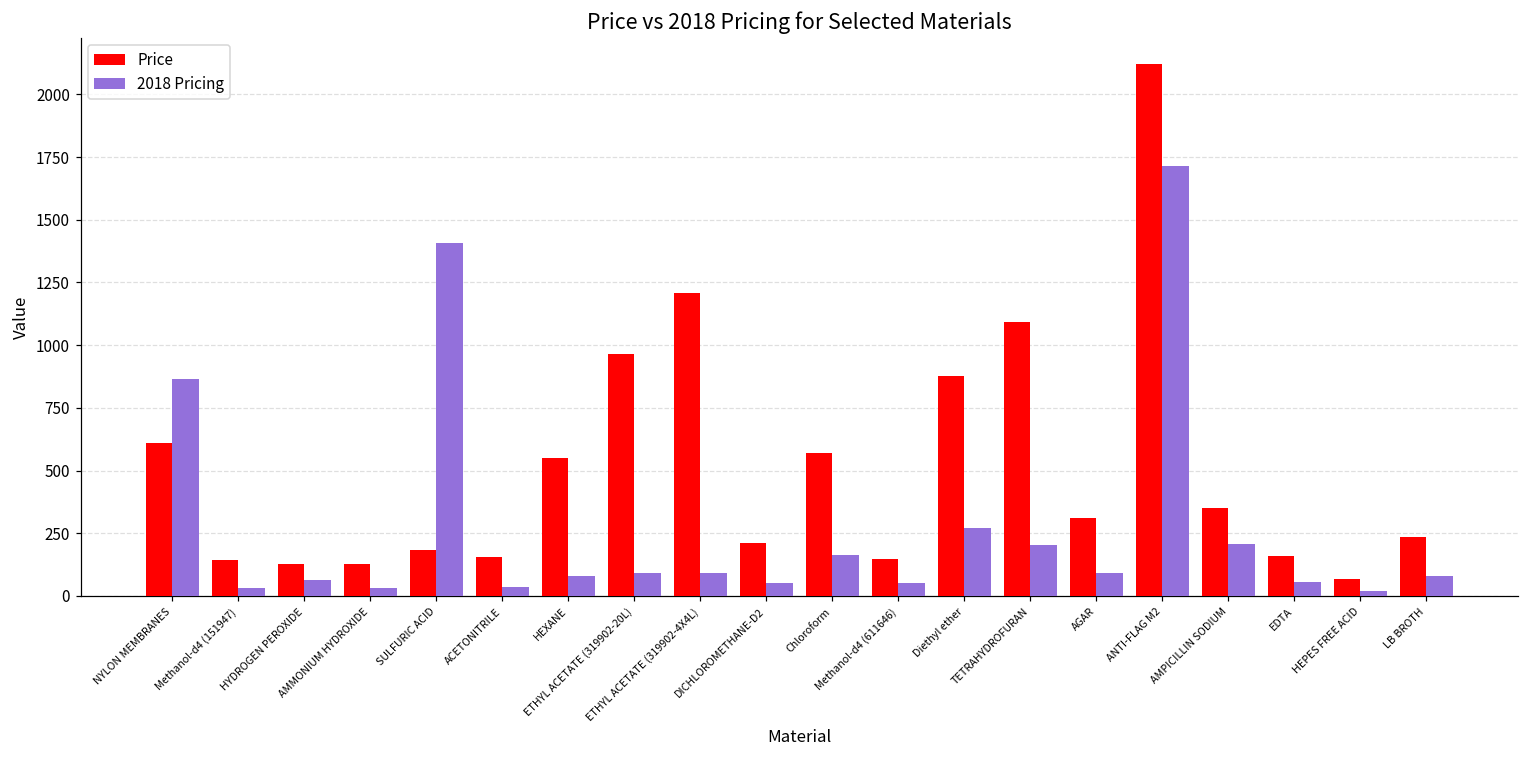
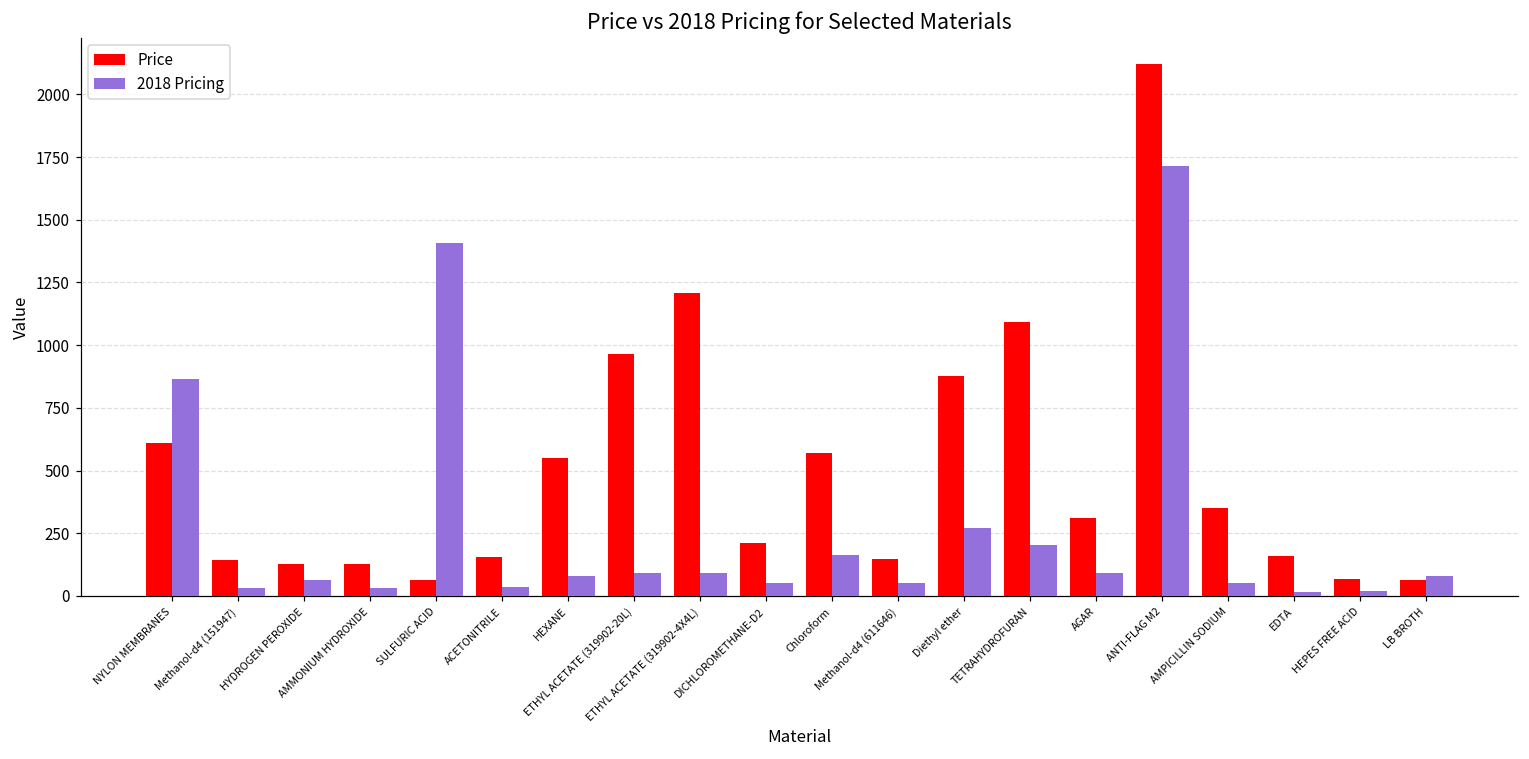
Price, SULFURIC ACID: 180 -> 60
2018 Pricing, AMPICILLIN SODIUM: 210 -> 50
2018 Pricing, EDTA: 50 -> 20
Price, LB BROTH: 230 -> 60
